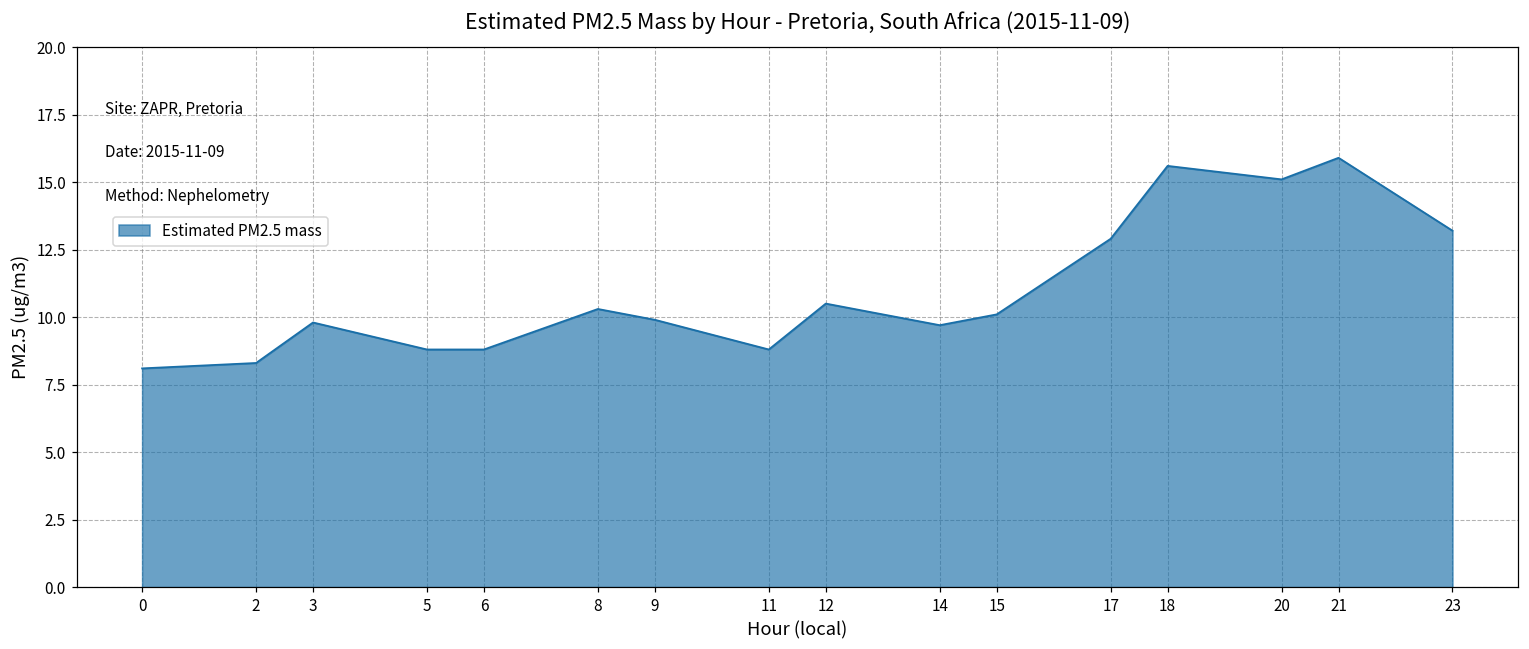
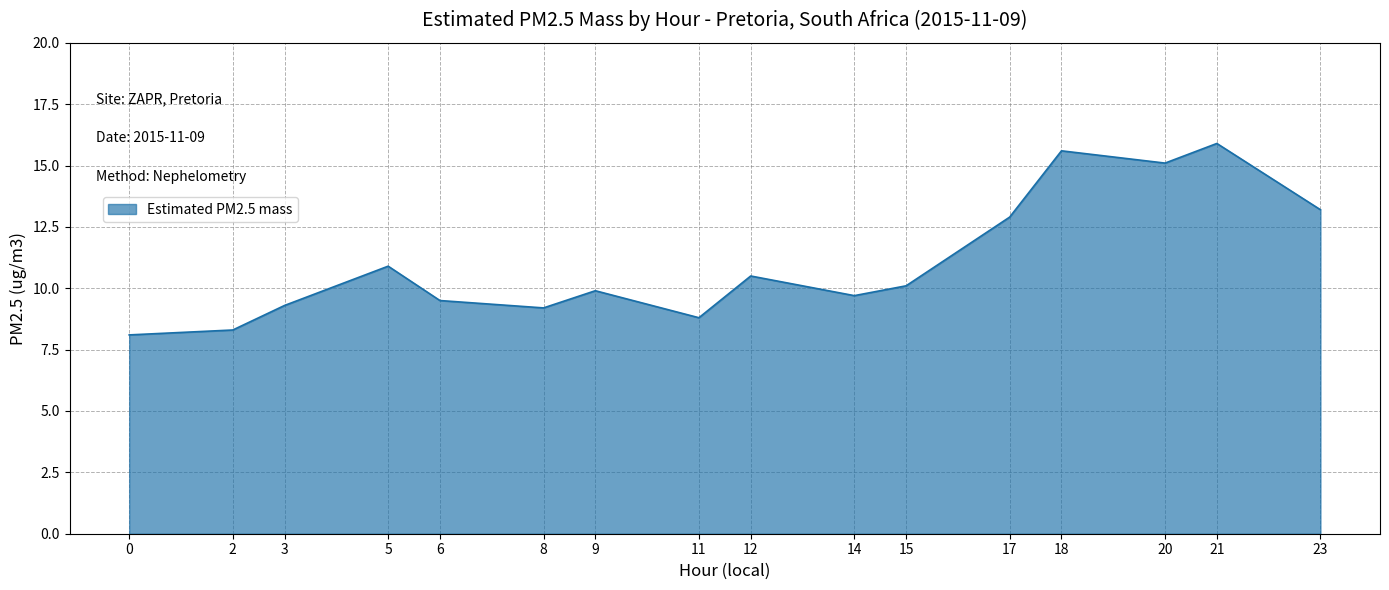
3: 9.8 -> 9.3
5: 8.8 -> 10.9
6: 8.8 -> 9.5
8: 10.3 -> 9.2
